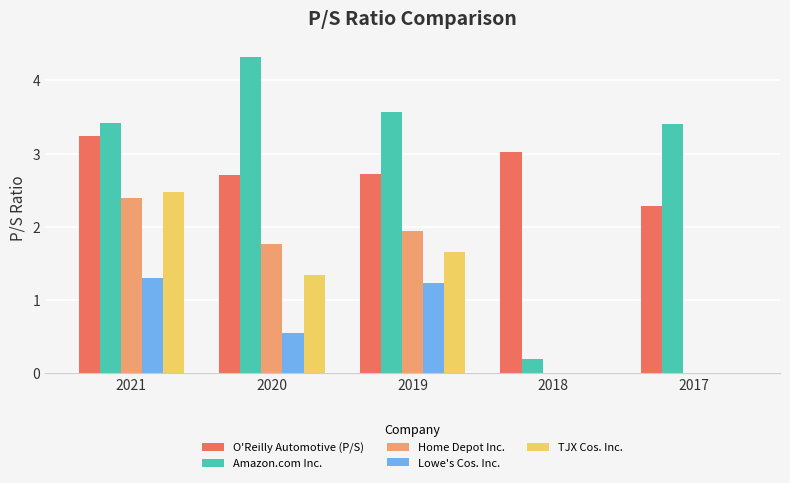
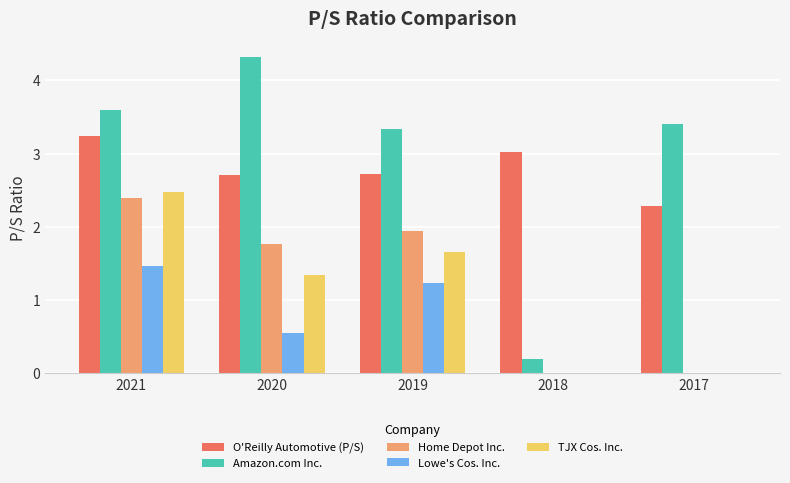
Amazon.com Inc., 2021: 3.4 -> 3.6
Lowe's Cos. Inc., 2021: 1.3 -> 1.5
Amazon.com Inc., 2019: 3.6 -> 3.3
